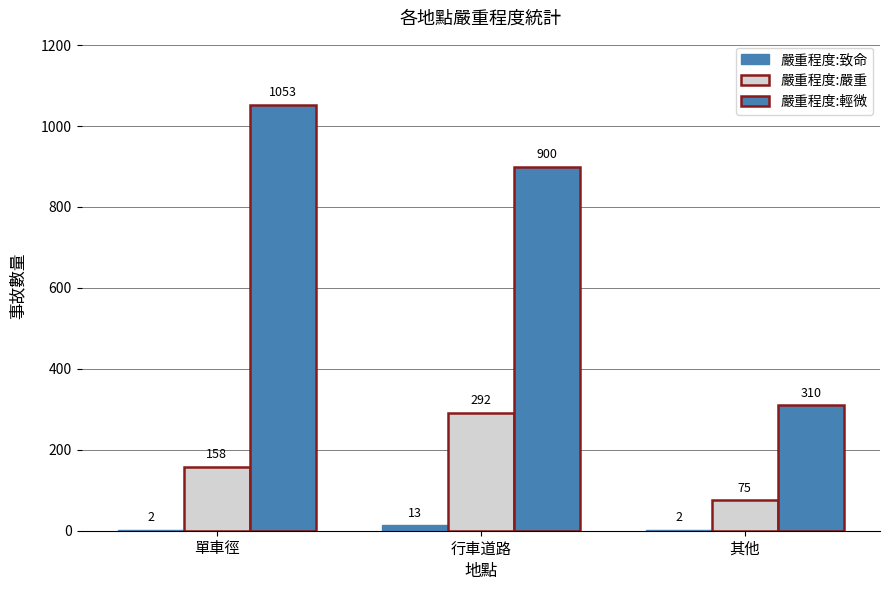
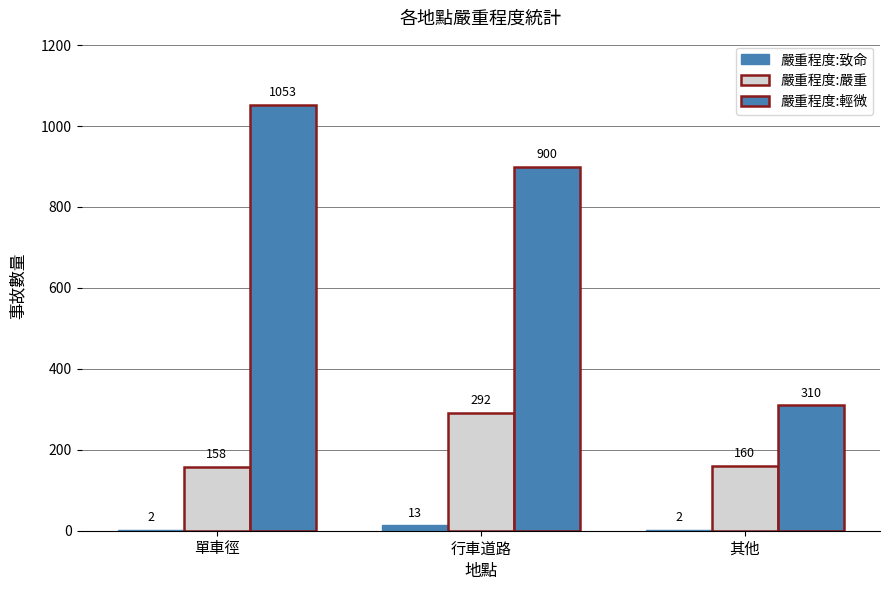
嚴重程度:嚴重, 其他: 75 -> 160
